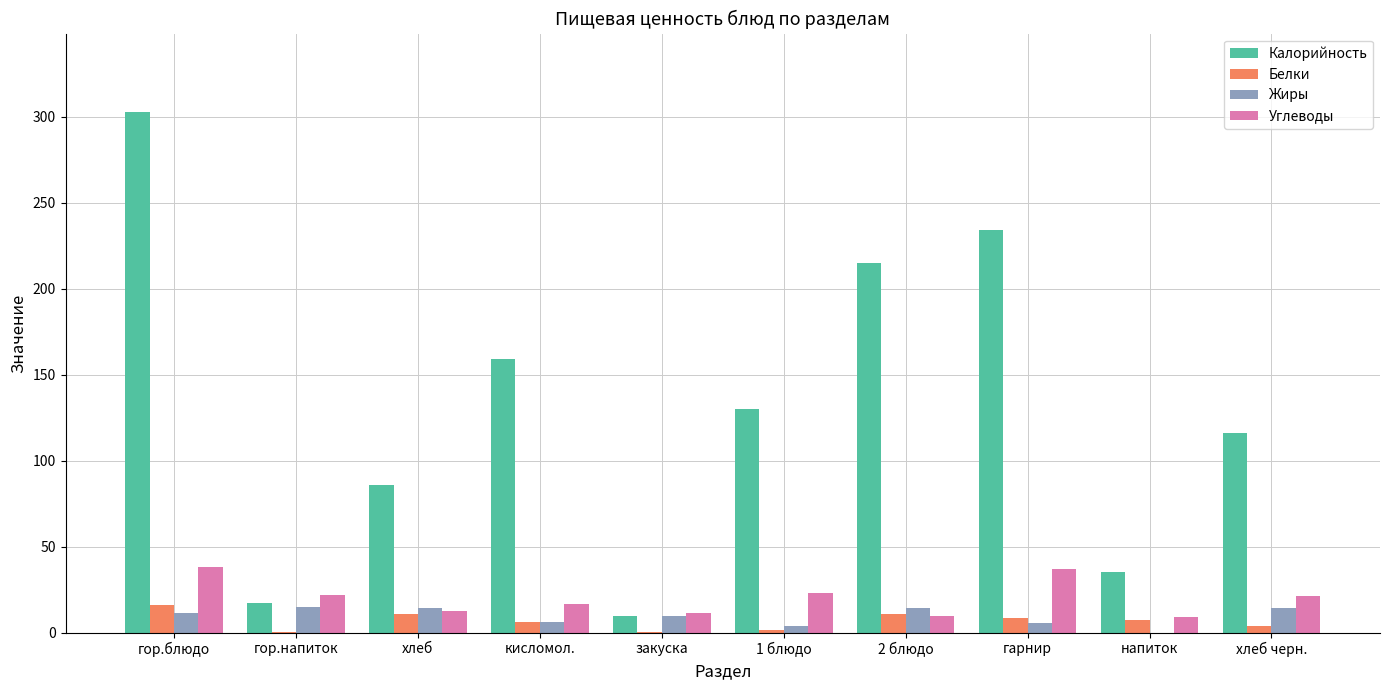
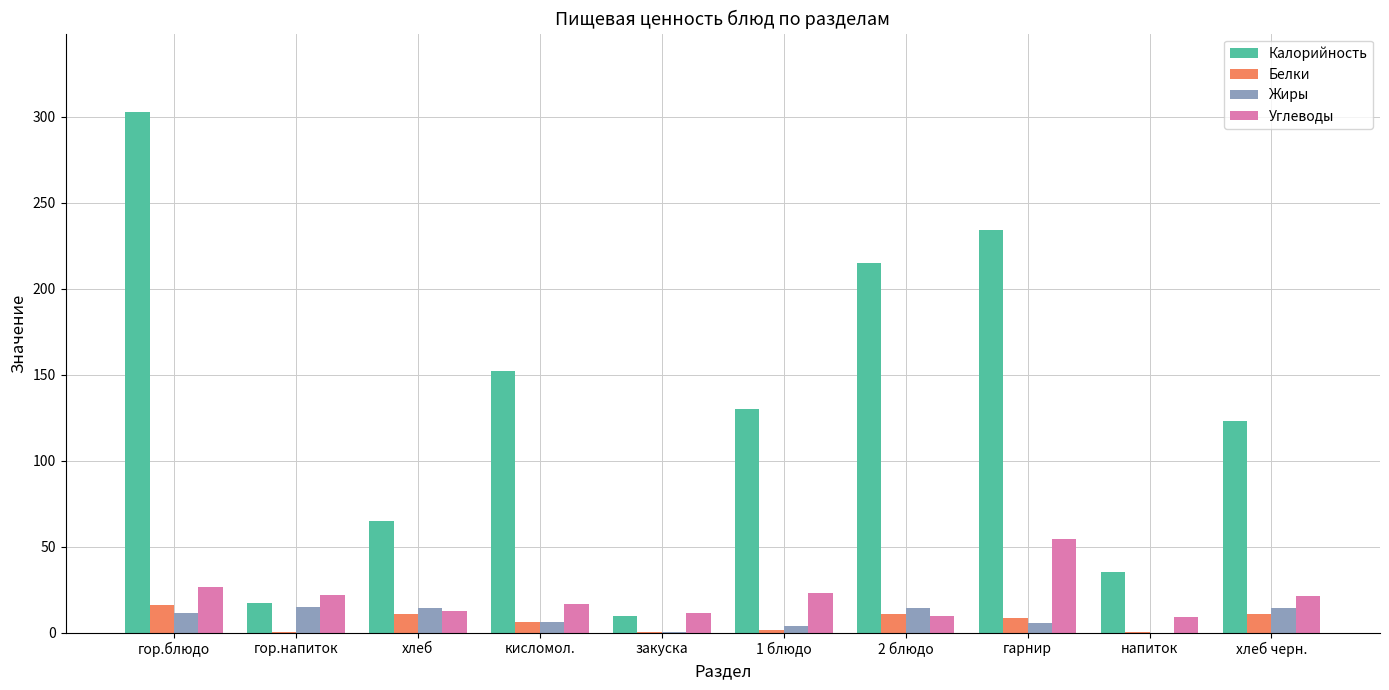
Углеводы, гор.блюдо: 38 -> 26
Калорийность, хлеб: 86 -> 65
Калорийность, кисломол.: 159 -> 152
Жиры, закуска: 10 -> 0
Углеводы, гарнир: 37 -> 54
Белки, напиток: 7 -> 0
Калорийность, хлеб черн.: 116 -> 123
Белки, хлеб черн.: 4 -> 11
